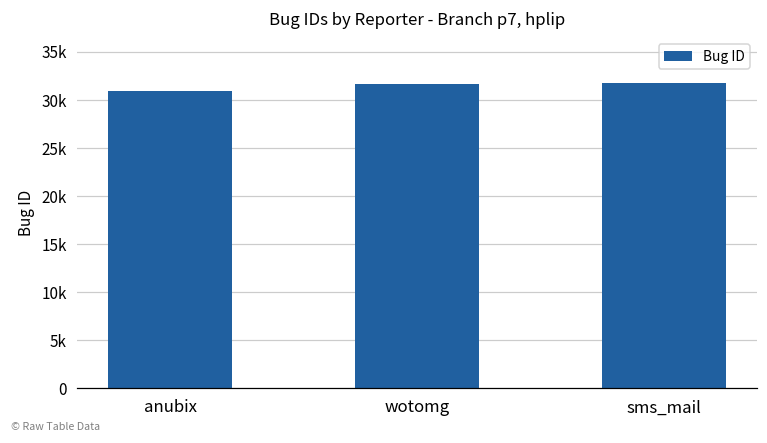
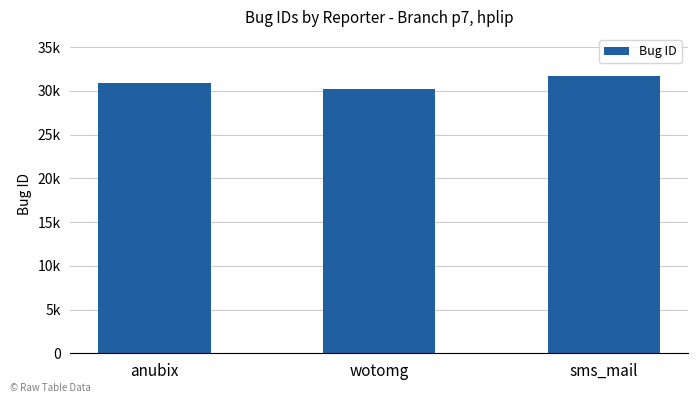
wotomg: 32000 -> 30000
